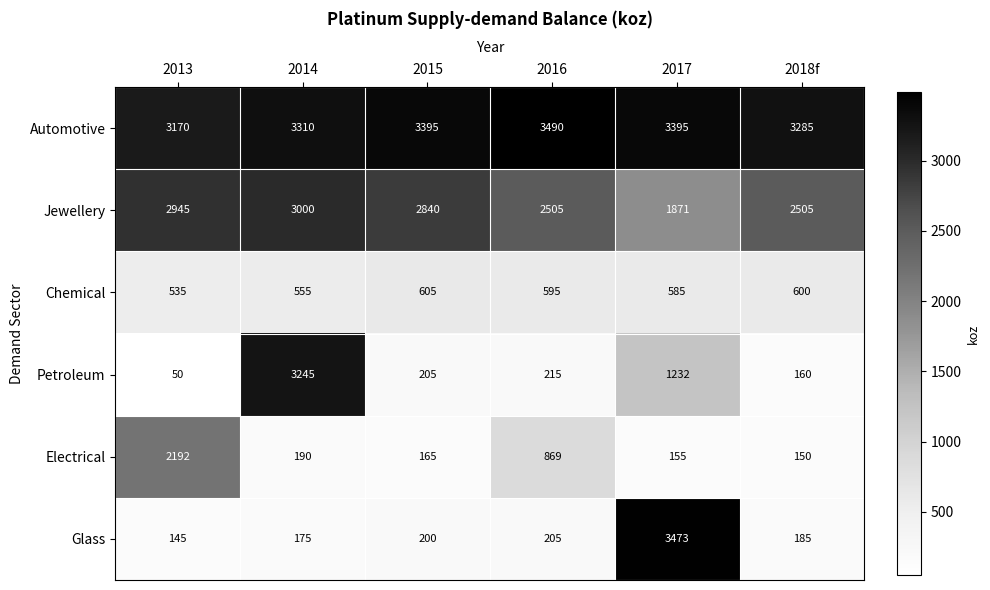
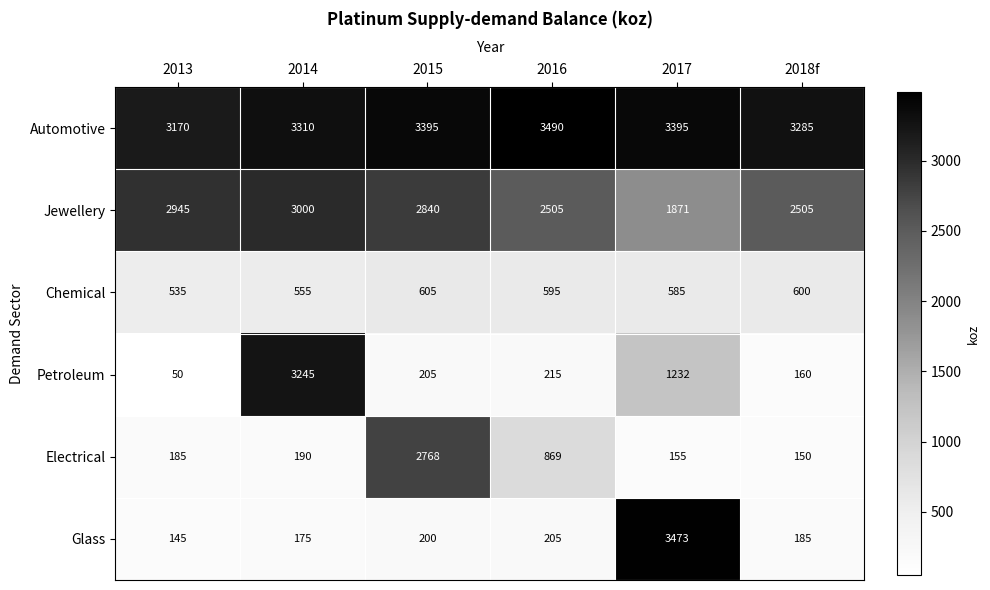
Electrical, 2013: 2192 -> 185
Electrical, 2015: 165 -> 2768
